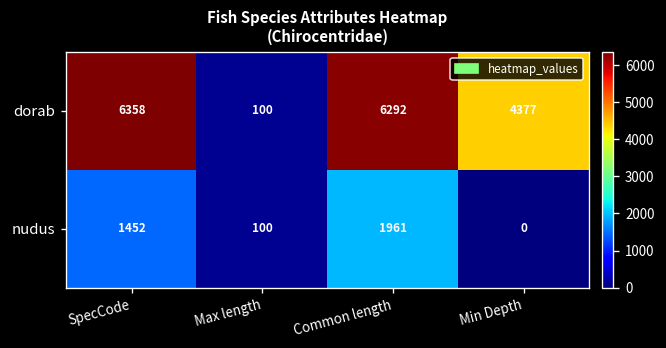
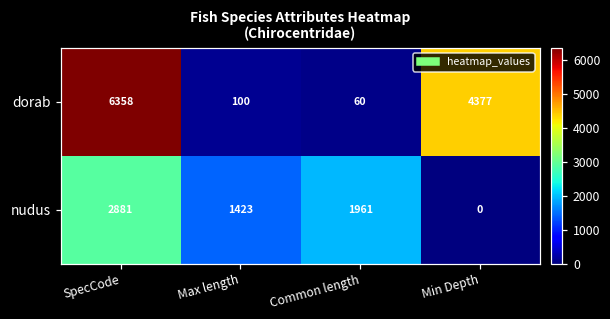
dorab, Common length: 6292 -> 60
nudus, SpecCode: 1452 -> 2881
nudus, Max length: 100 -> 1423
